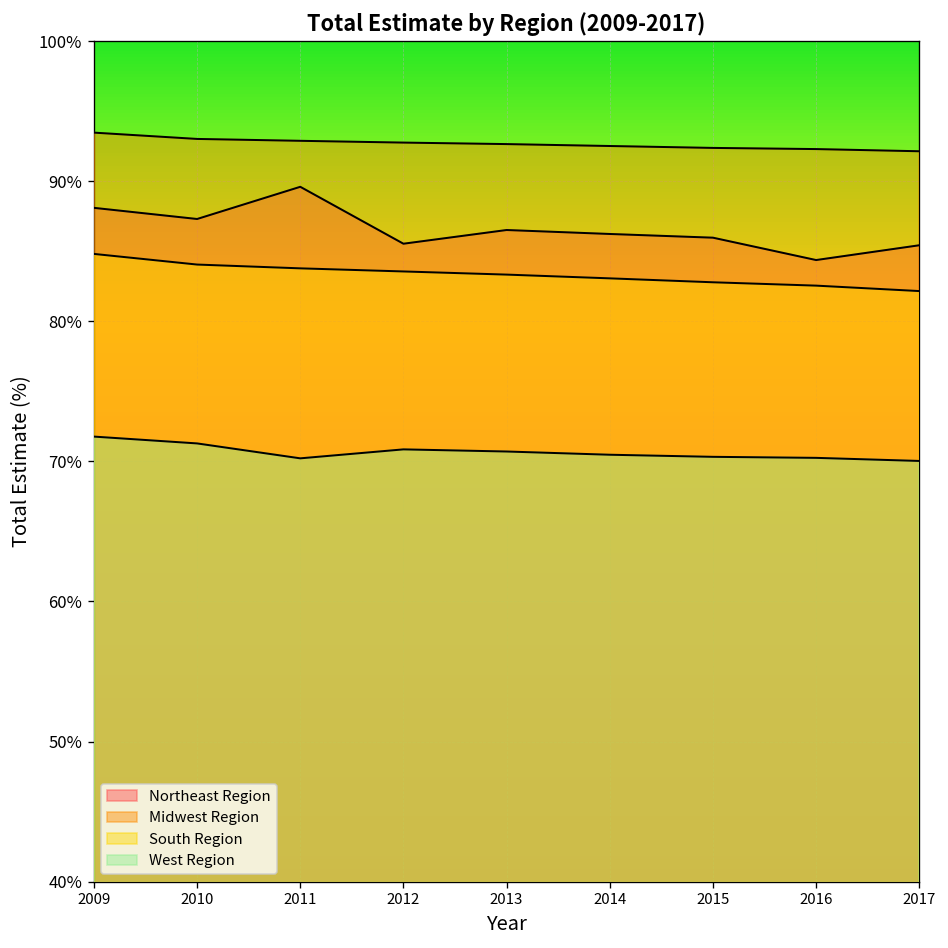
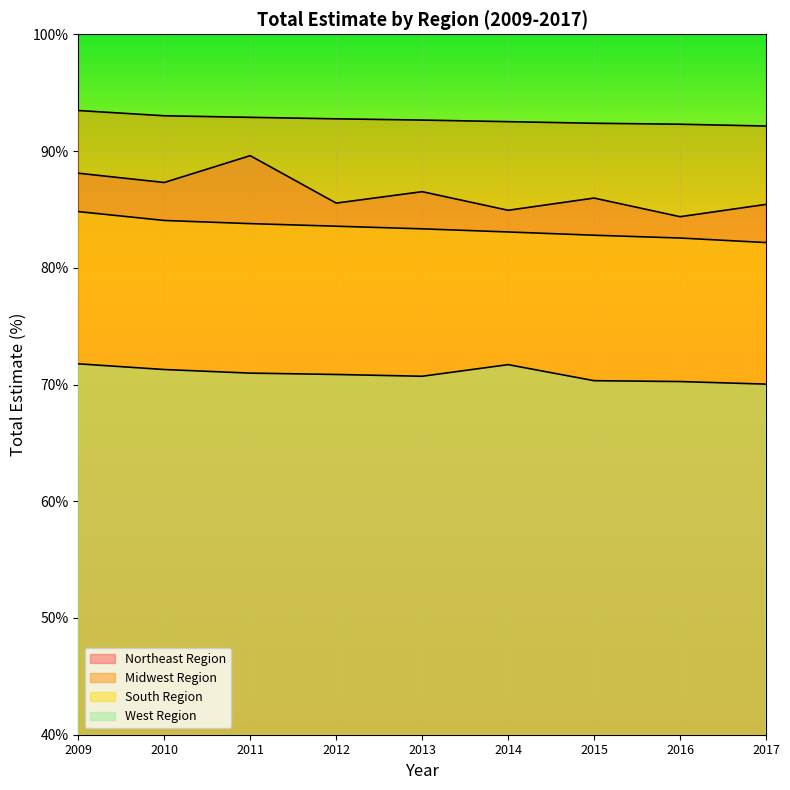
West Region, 2011: 70.2% -> 71.0%
Northeast Region, 2014: 86.2% -> 84.9%
West Region, 2014: 70.5% -> 71.7%
